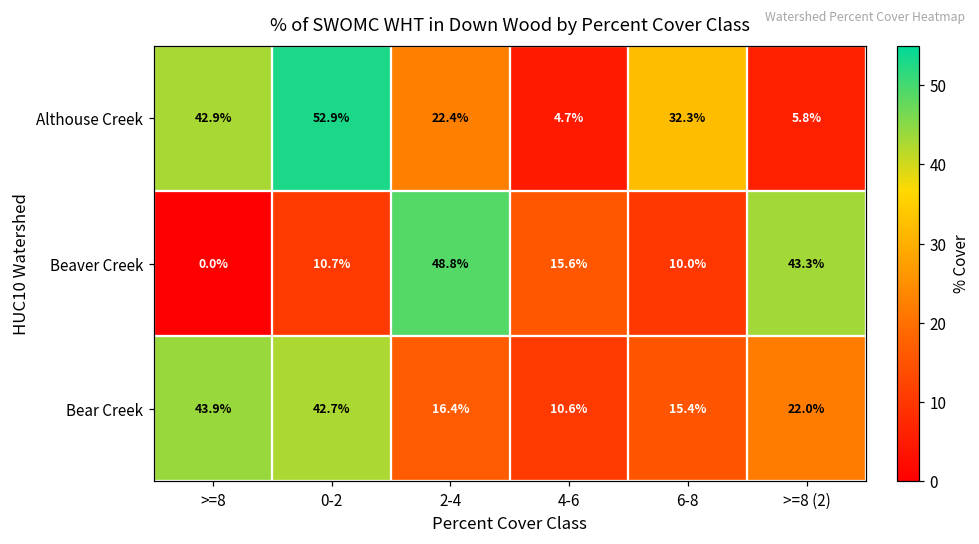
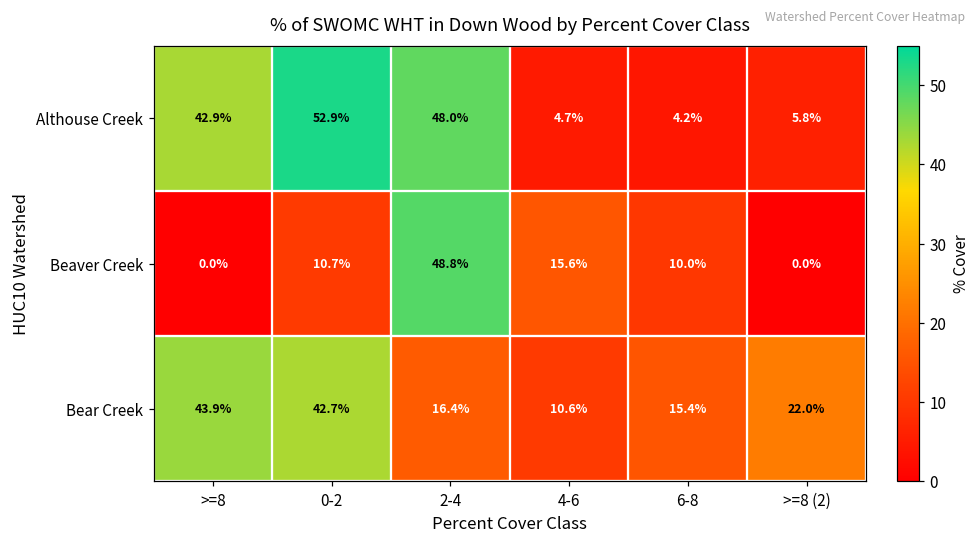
Althouse Creek, 2-4: 22.4% -> 48.0%
Althouse Creek, 6-8: 32.3% -> 4.2%
Beaver Creek, >=8 (2): 43.3% -> 0.0%
